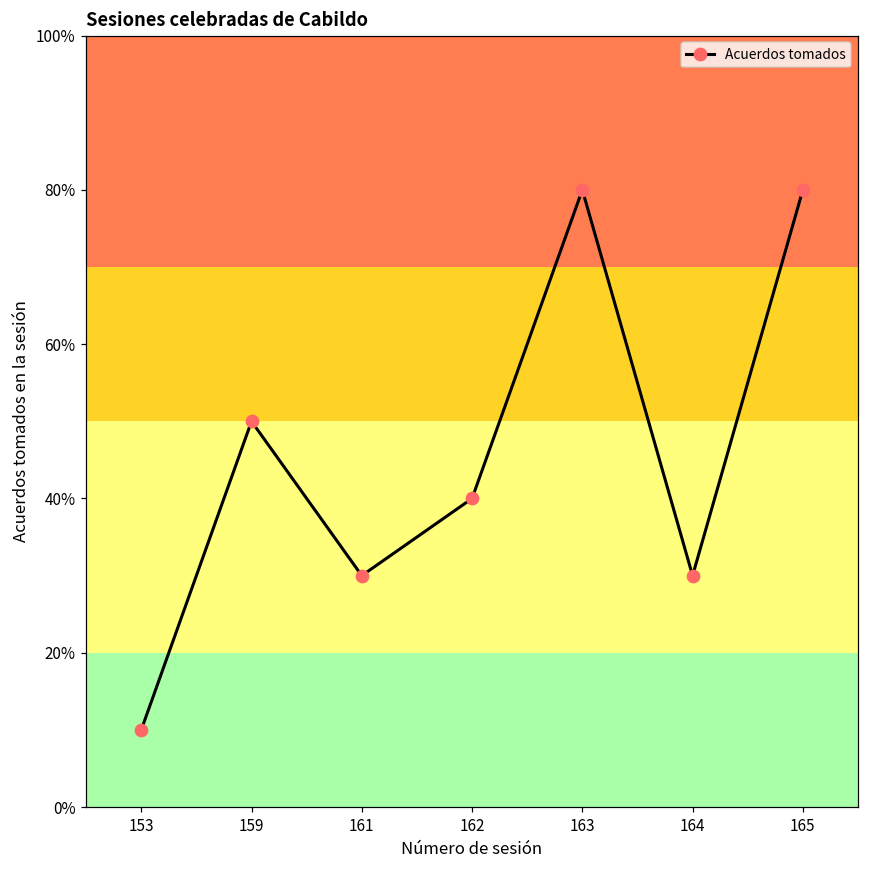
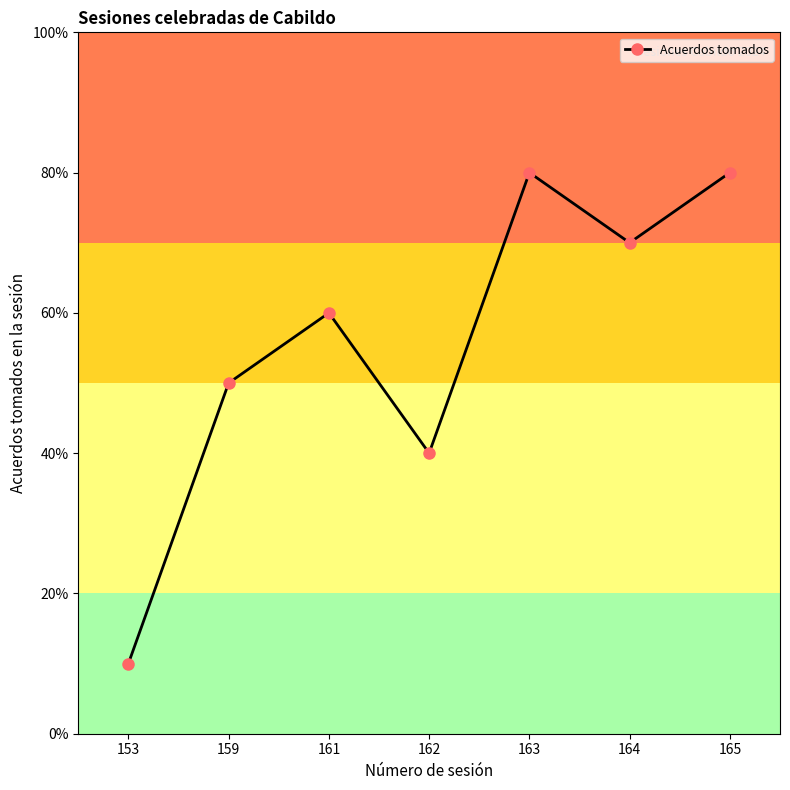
161: 30% -> 60%
164: 30% -> 70%
